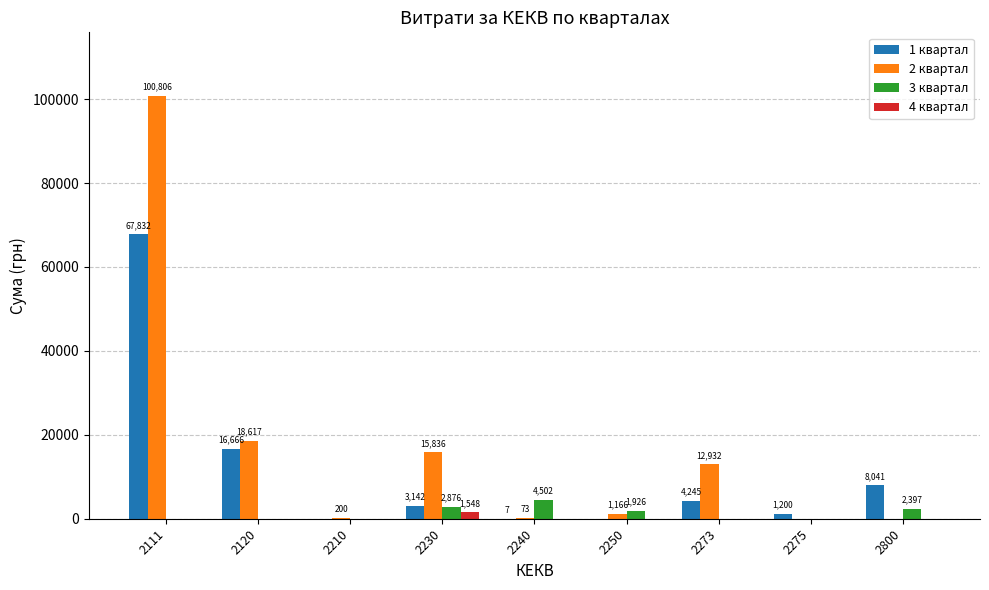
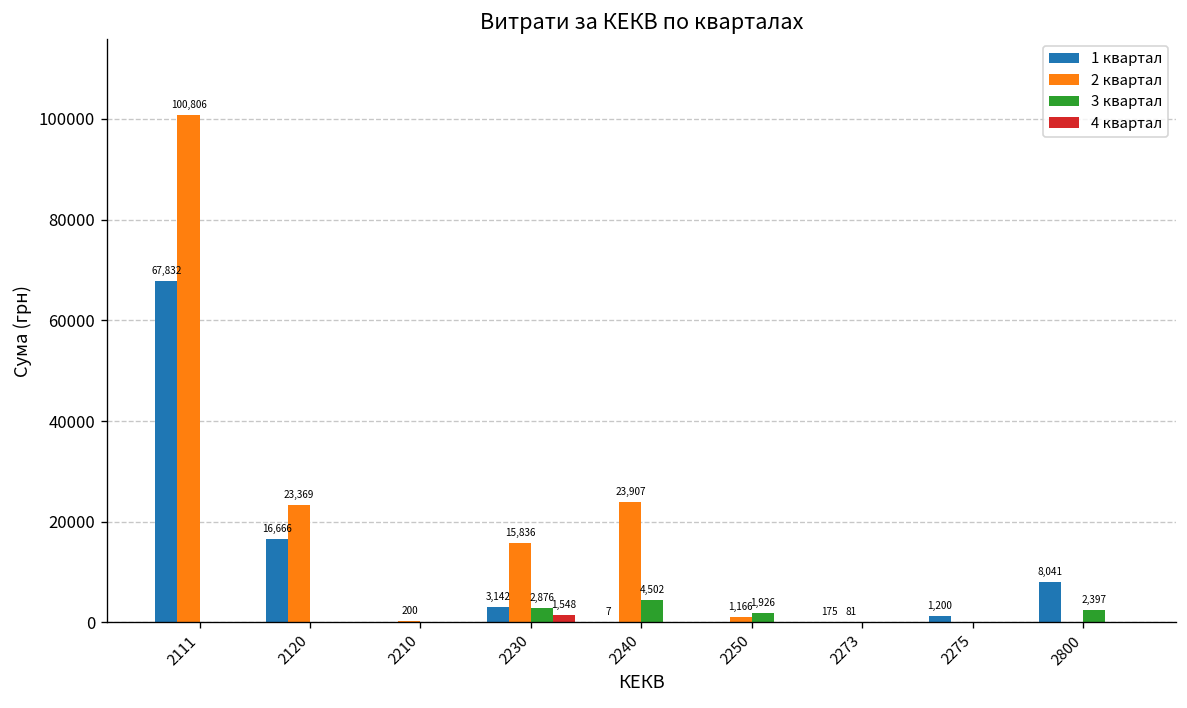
2 квартал, 2120: 18,617 -> 23,369
2 квартал, 2240: 73 -> 23,907
1 квартал, 2273: 4,245 -> 175
2 квартал, 2273: 12,932 -> 81
